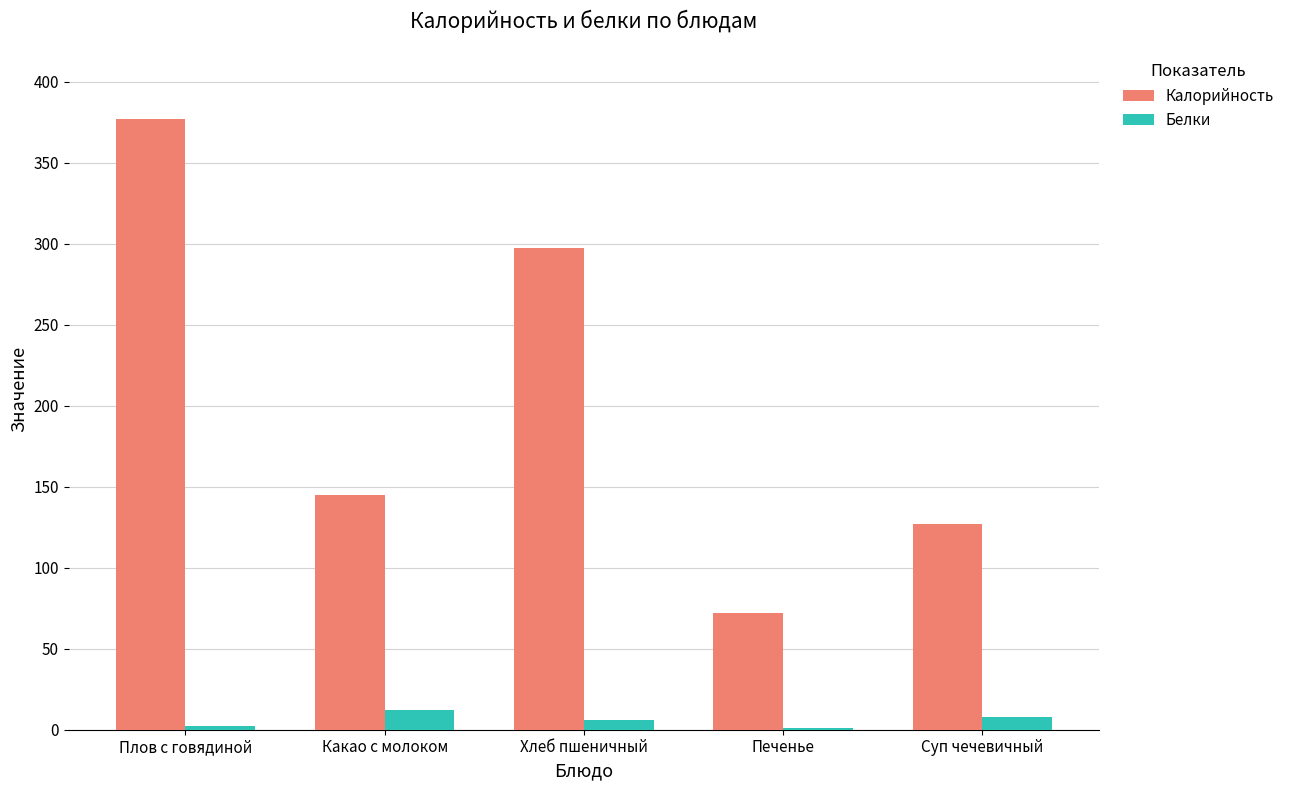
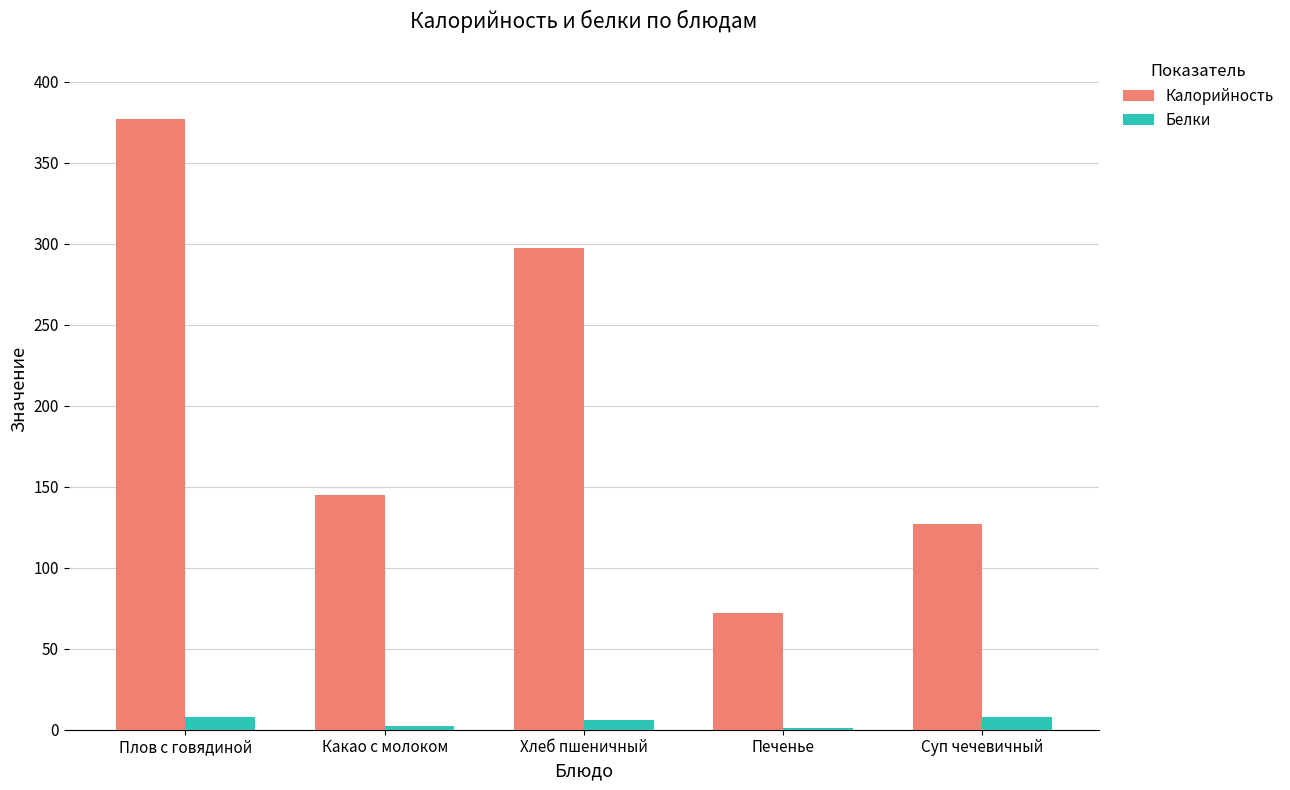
Белки, Плов с говядиной: 2 -> 8
Белки, Какао с молоком: 12 -> 2
